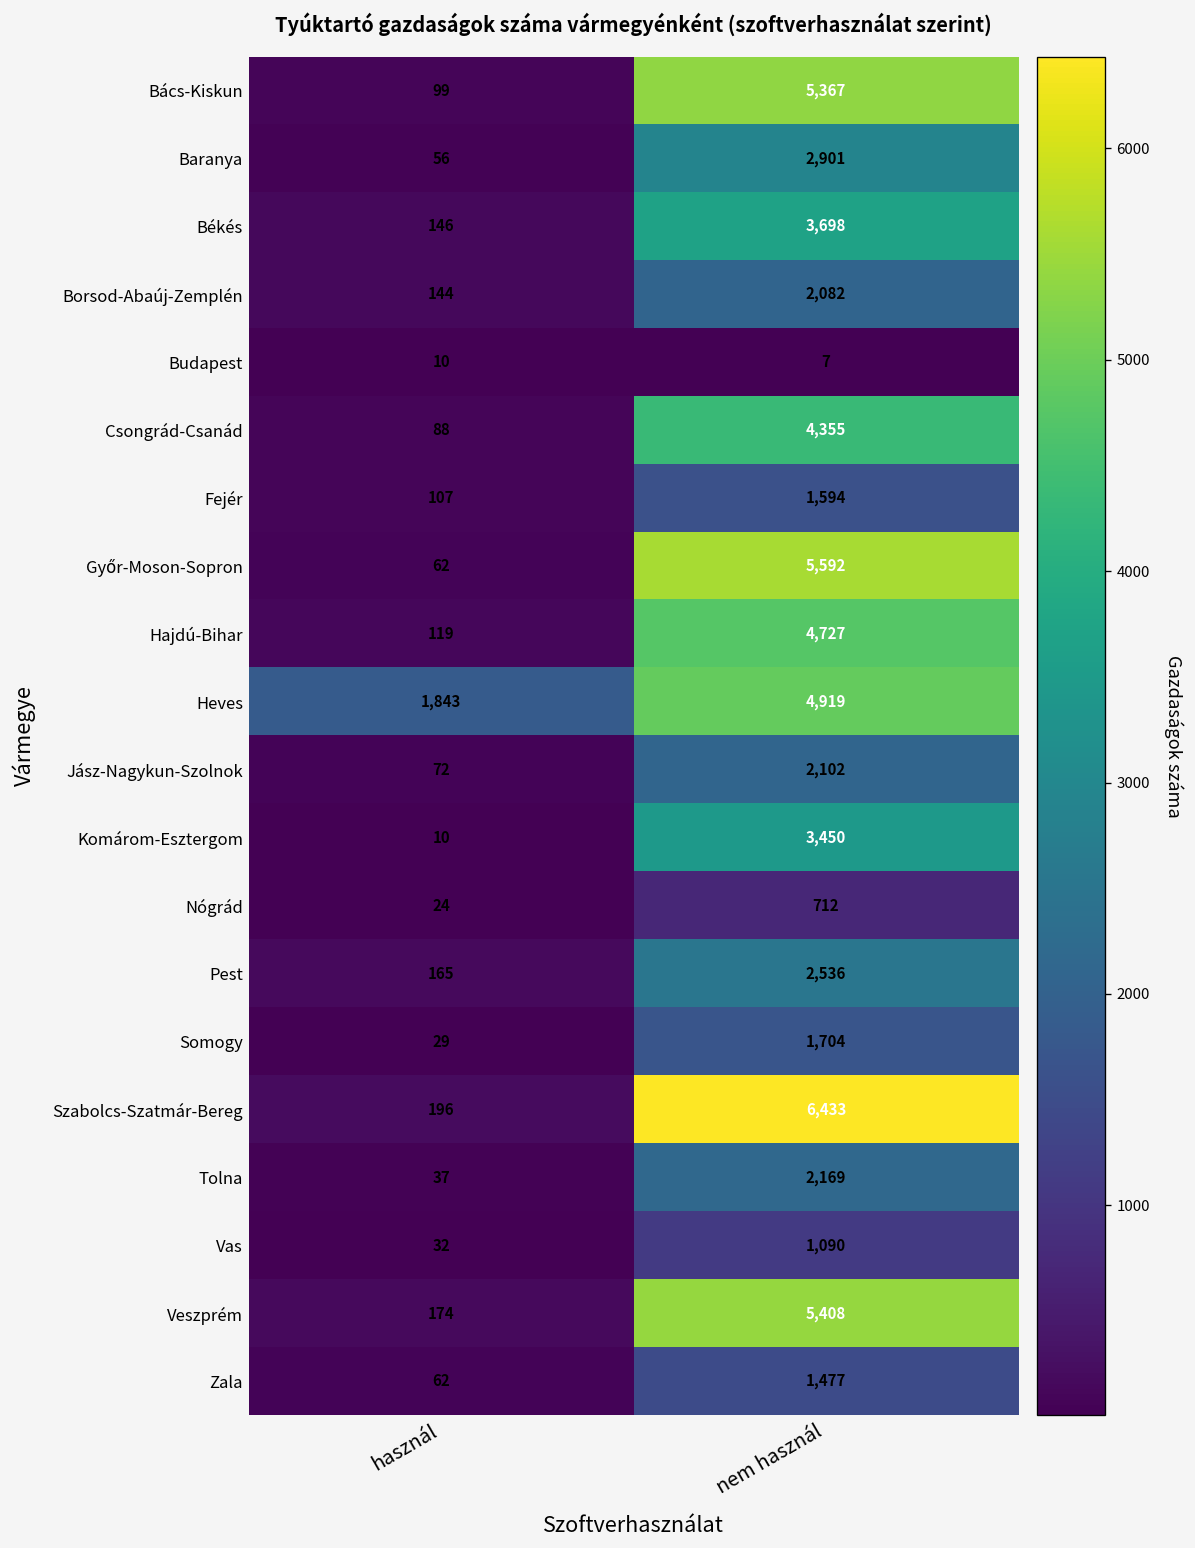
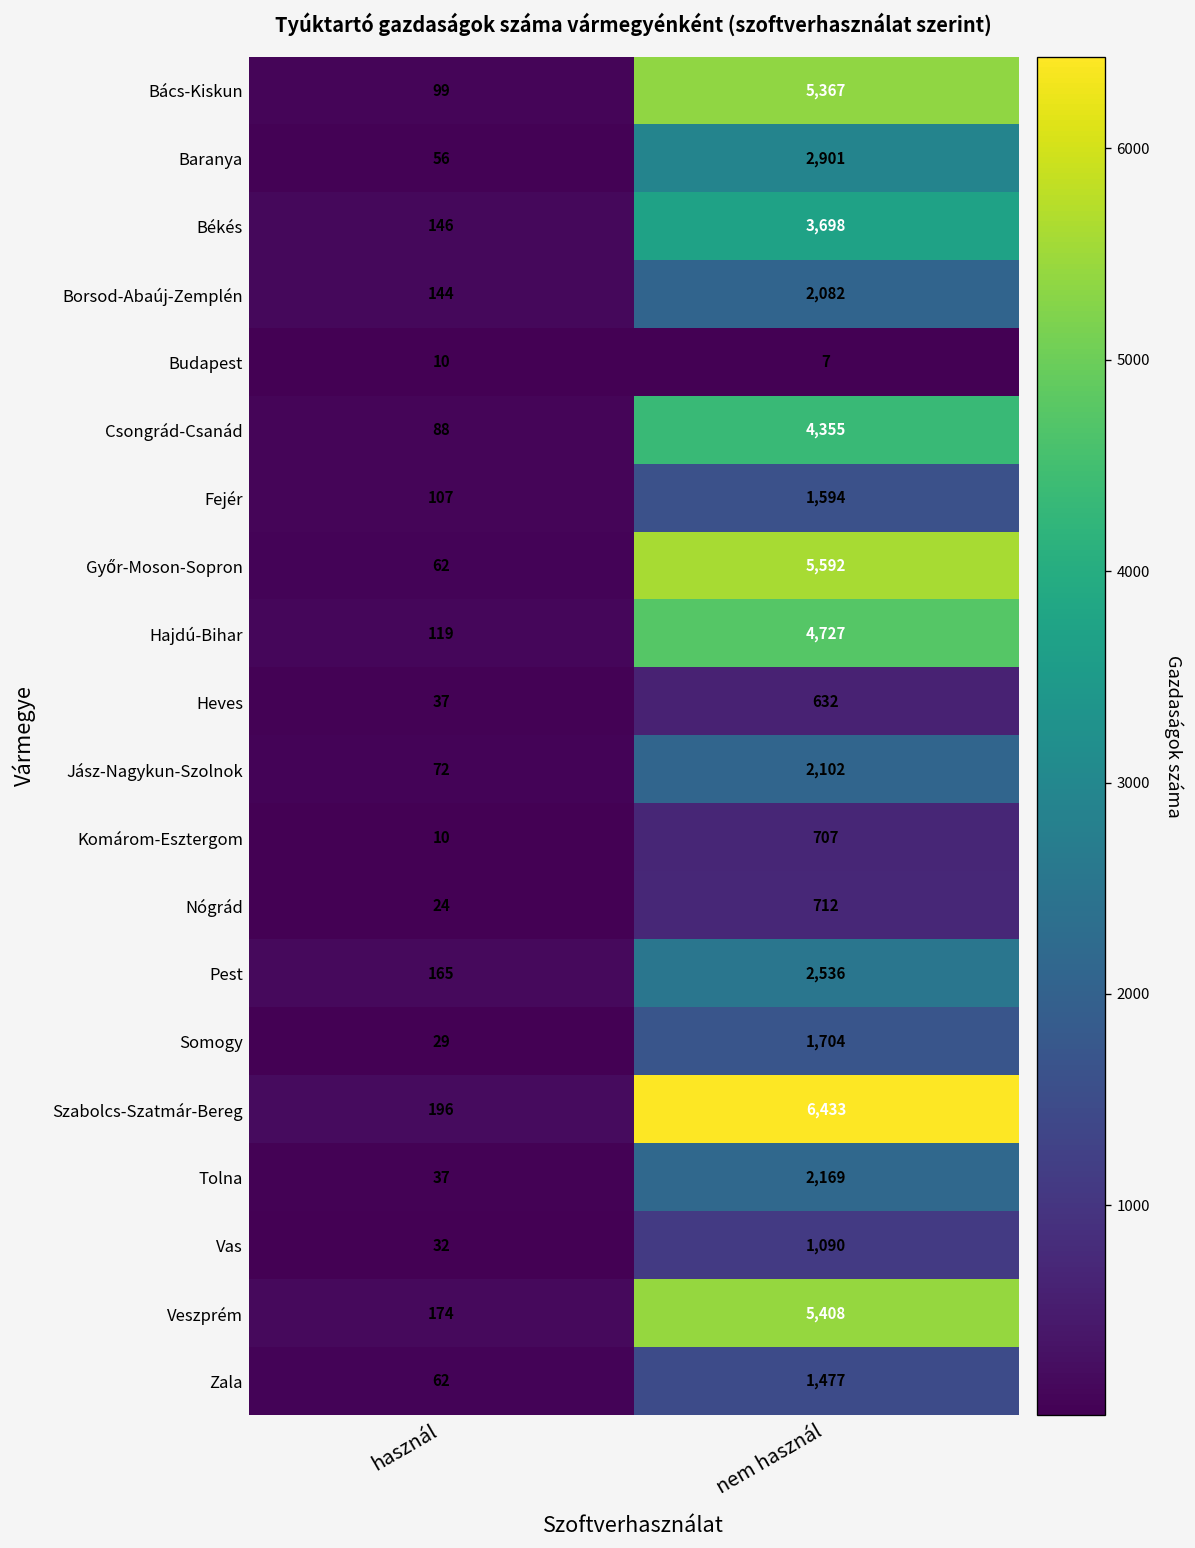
Heves, használ: 1,843 -> 37
Heves, nem használ: 4,919 -> 632
Komárom-Esztergom, nem használ: 3,450 -> 707
